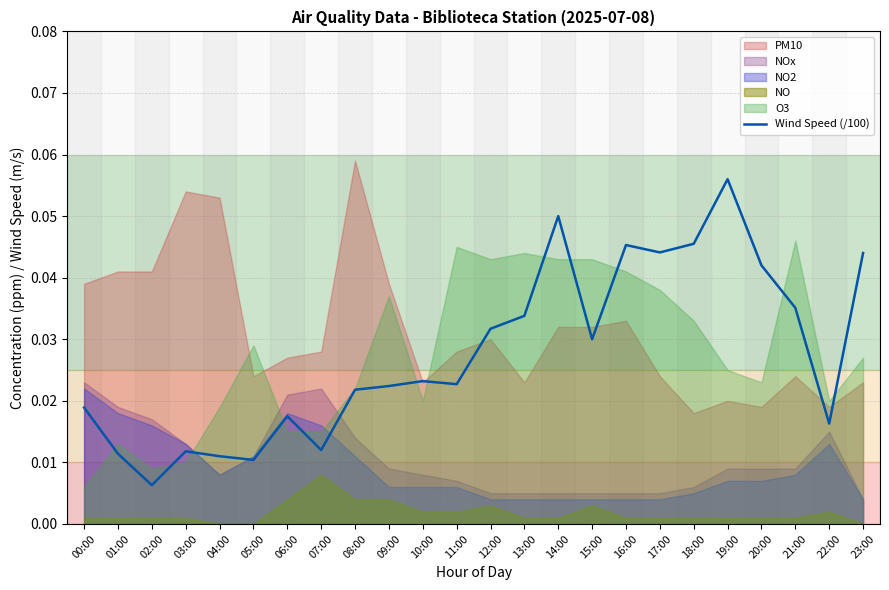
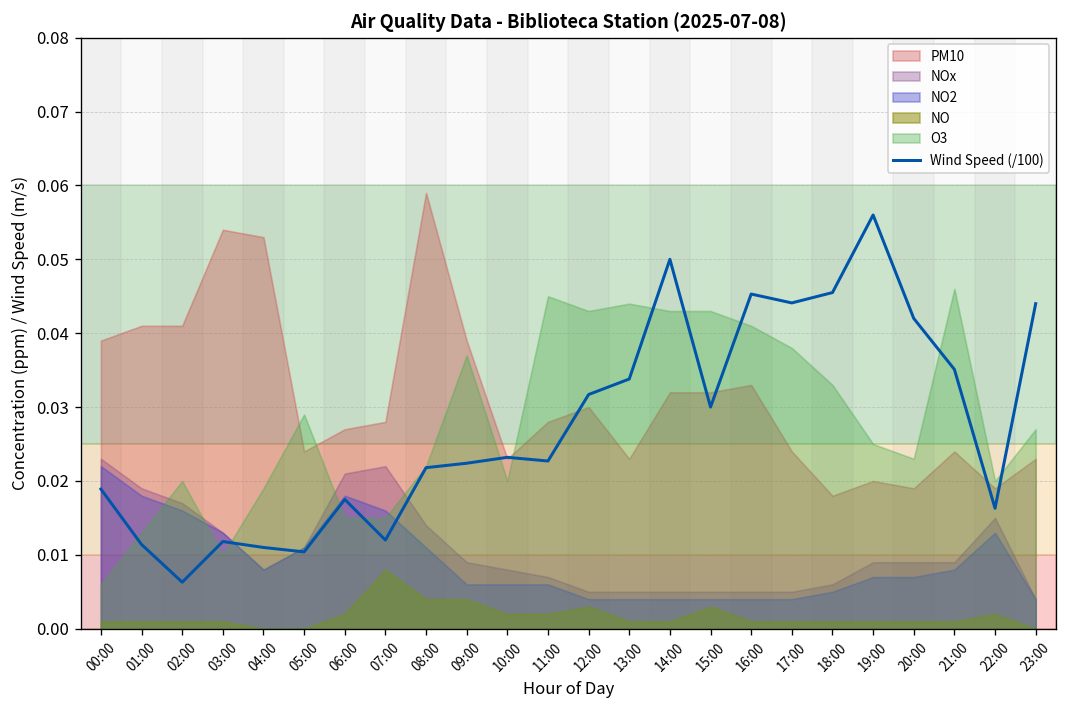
O3, 02:00: 0.009 -> 0.020
NO, 06:00: 0.004 -> 0.002
